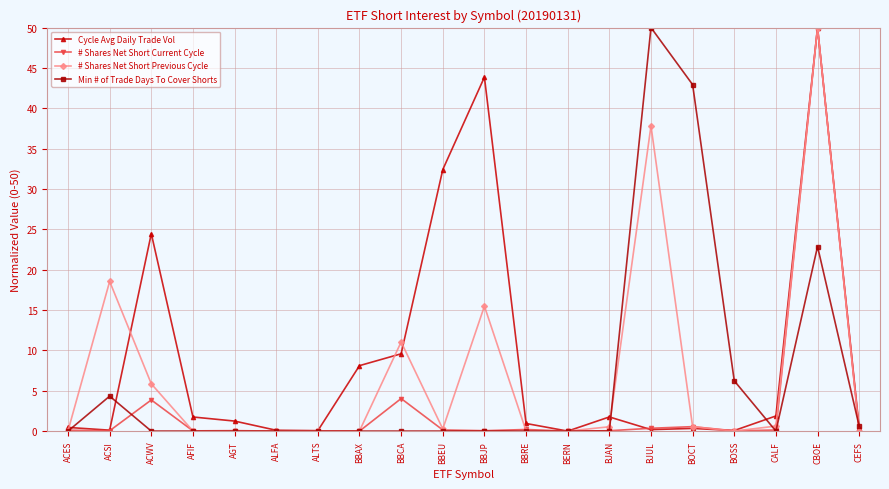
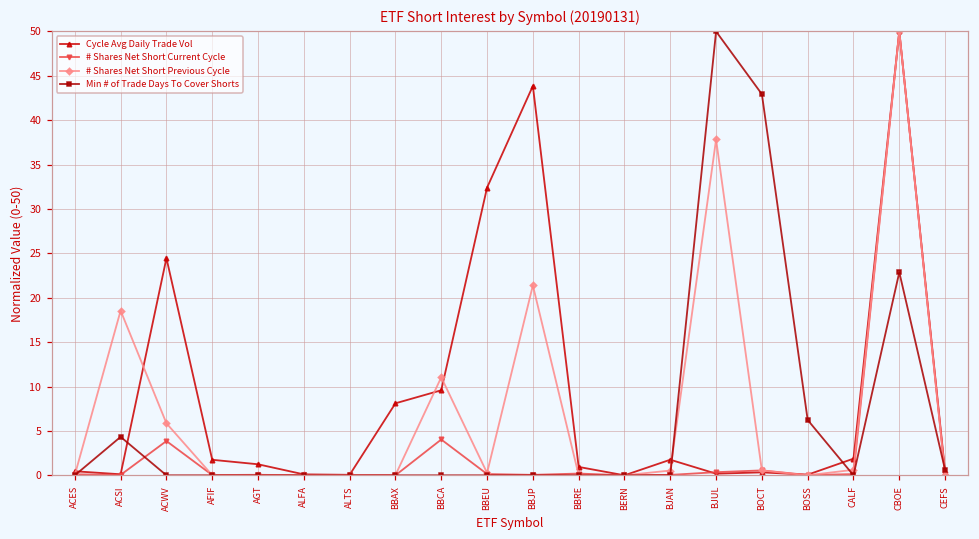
# Shares Net Short Previous Cycle, BBJP: 15 -> 21
